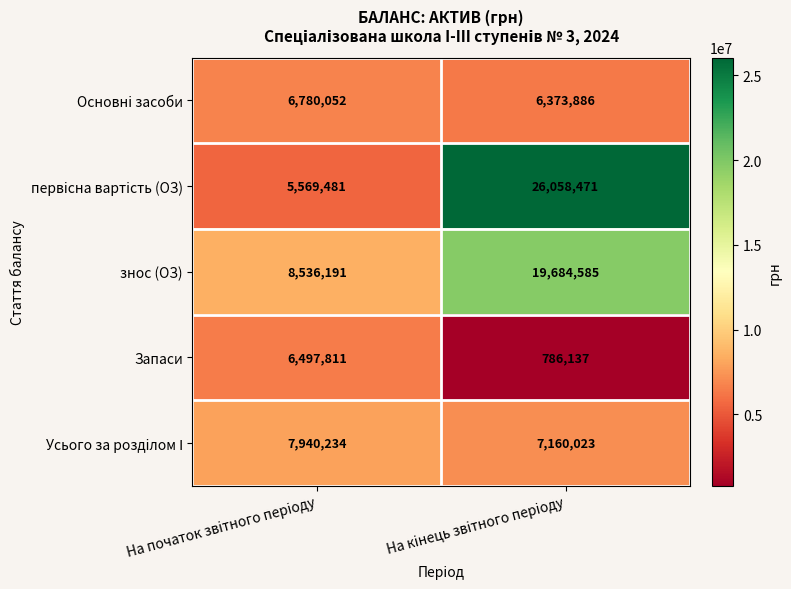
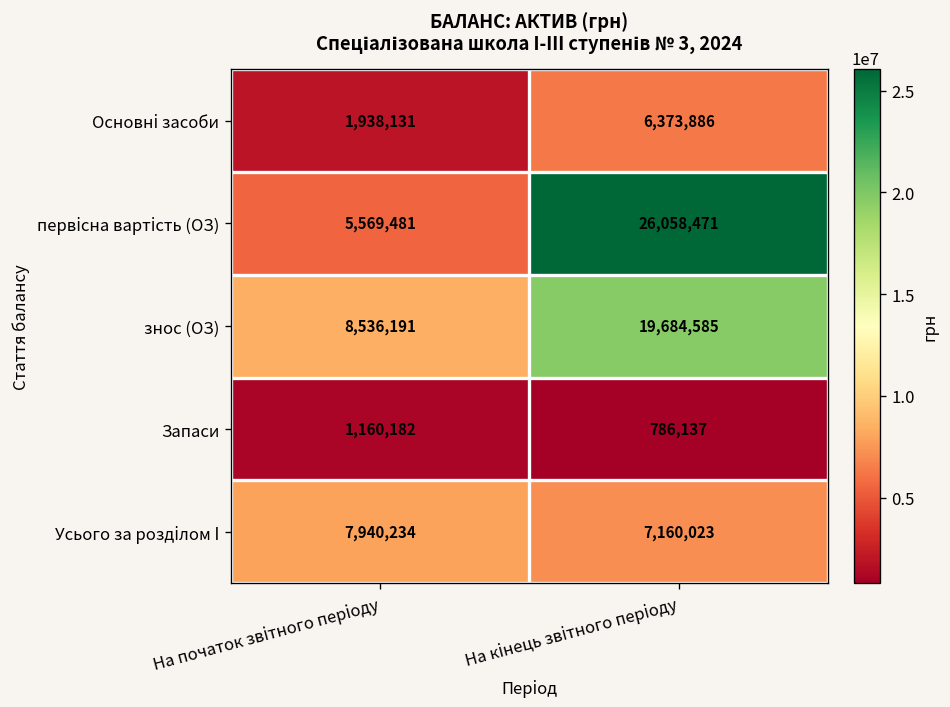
Основні засоби, На початок звітного періоду: 6,780,052 -> 1,938,131
Запаси, На початок звітного періоду: 6,497,811 -> 1,160,182
